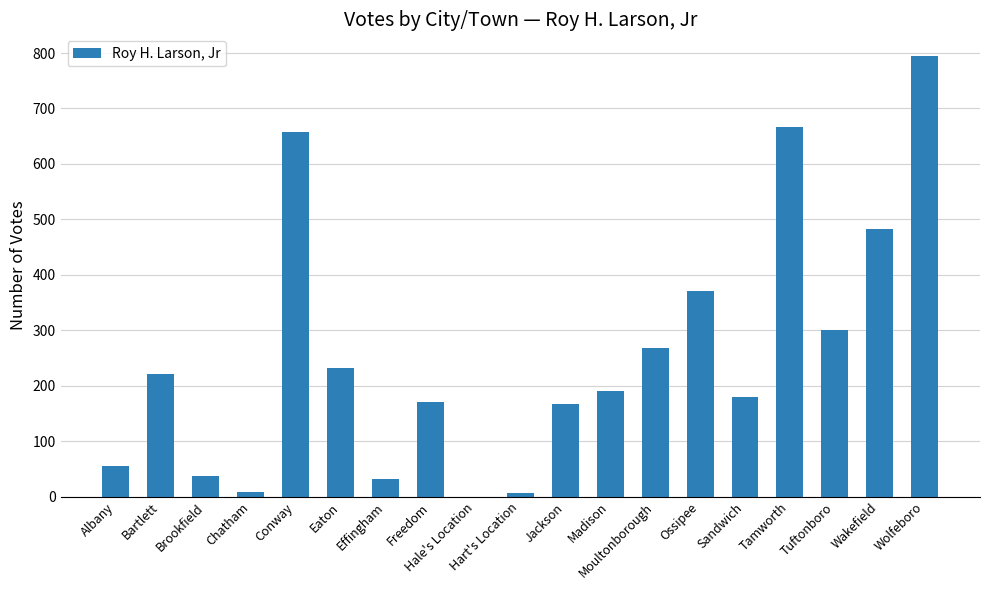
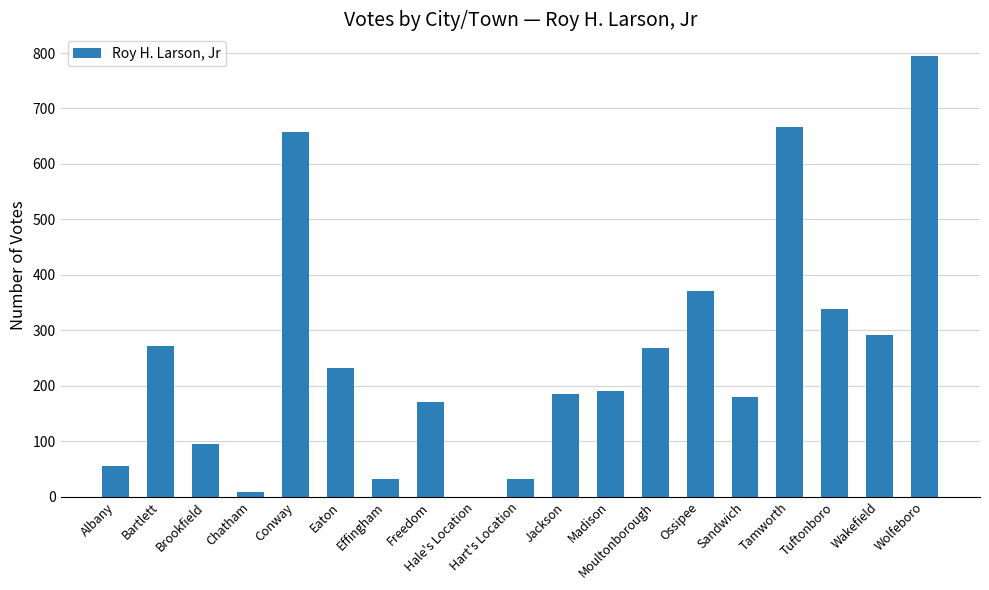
Bartlett: 220 -> 270
Brookfield: 40 -> 100
Hart's Location: 10 -> 30
Jackson: 170 -> 190
Tuftonboro: 300 -> 340
Wakefield: 480 -> 290
